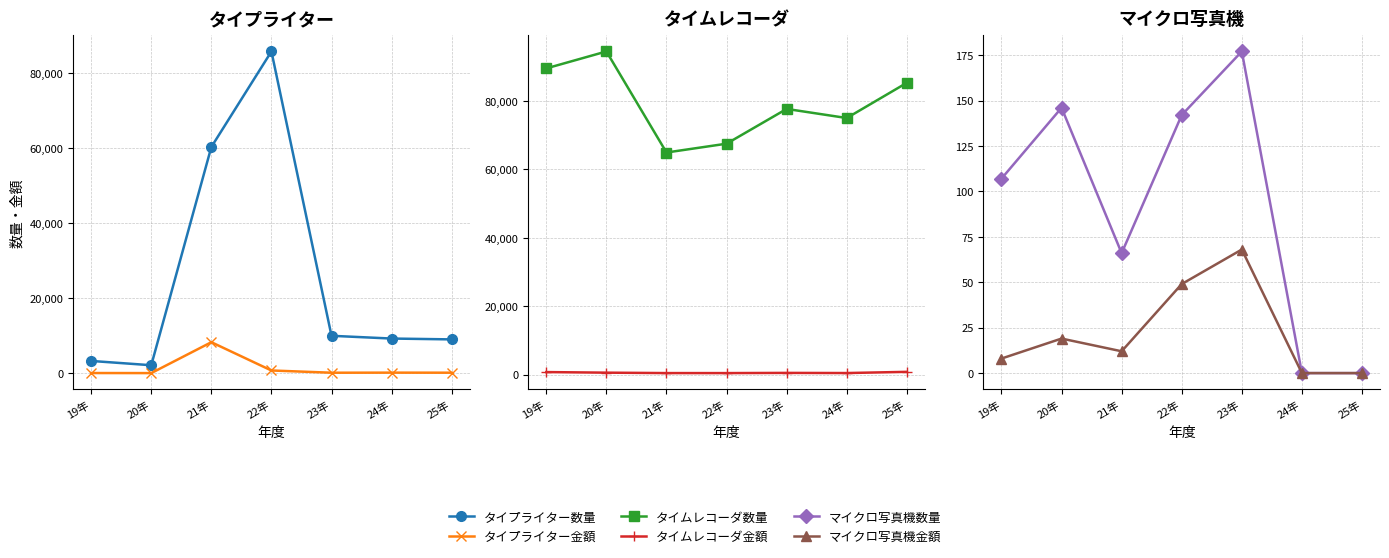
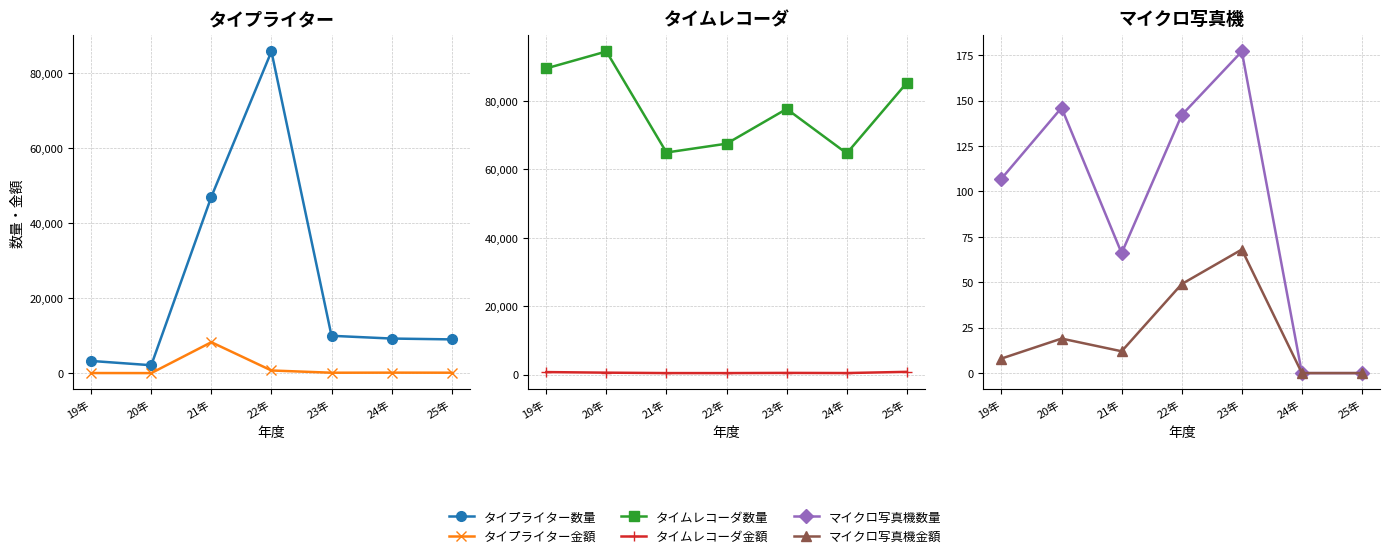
タイプライター, タイプライター数量, 21年: 60,000 -> 47,000
タイムレコーダ, タイムレコーダ数量, 24年: 75,000 -> 65,000
